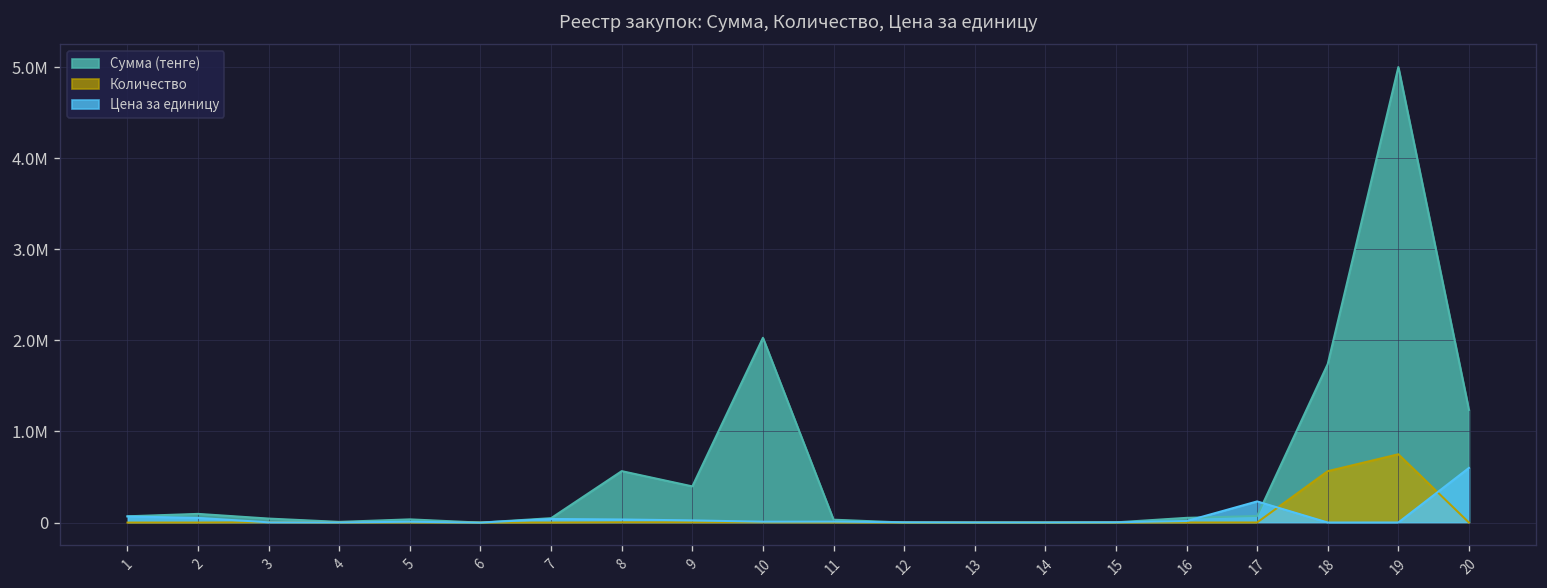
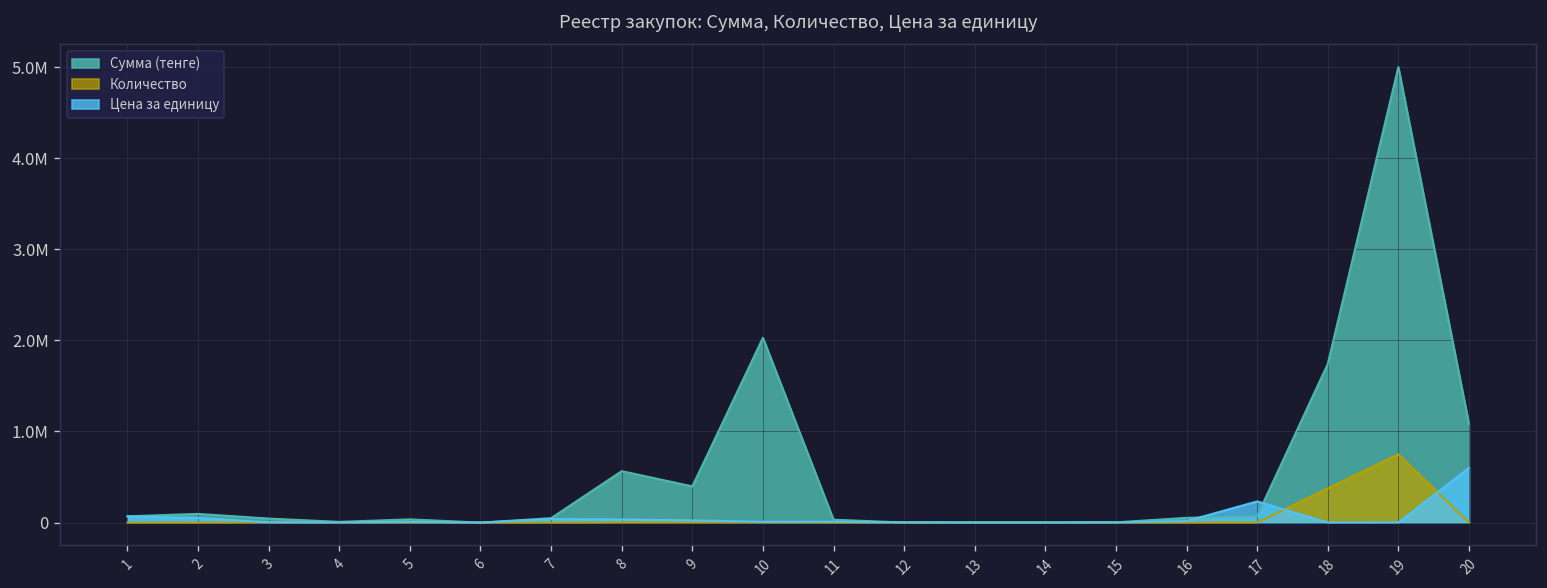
Количество, 18: 600000 -> 400000
Сумма (тенге), 20: 1200000 -> 1100000
